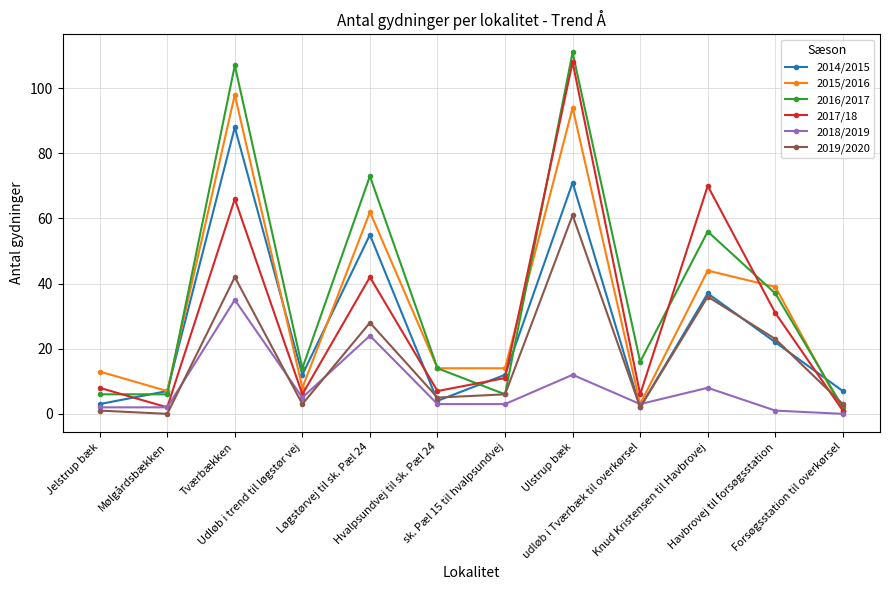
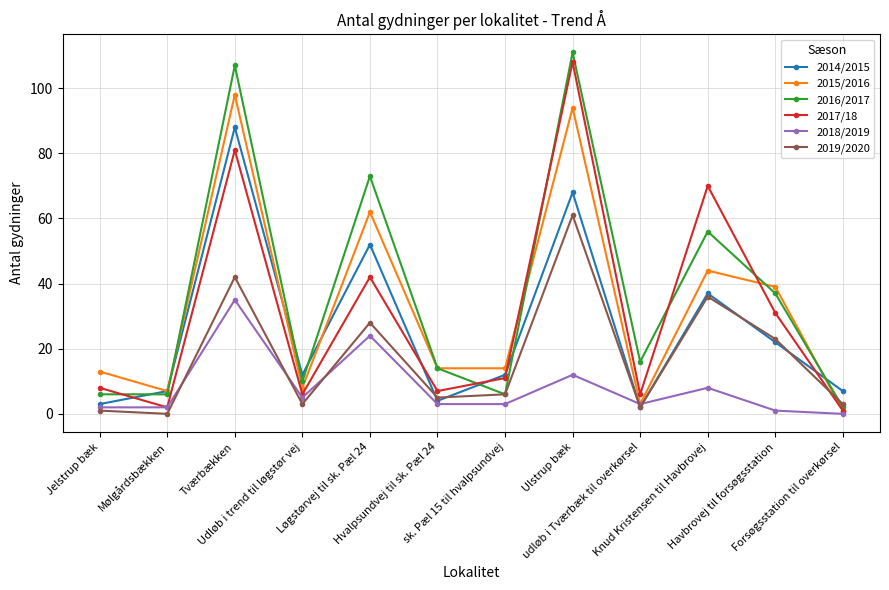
2017/18, Tværbækken: 66 -> 81
2016/2017, Udløb i trend til løgstør vej: 14 -> 10
2014/2015, Løgstørvej til sk. Pæl 24: 55 -> 52
2014/2015, Ulstrup bæk: 71 -> 68
